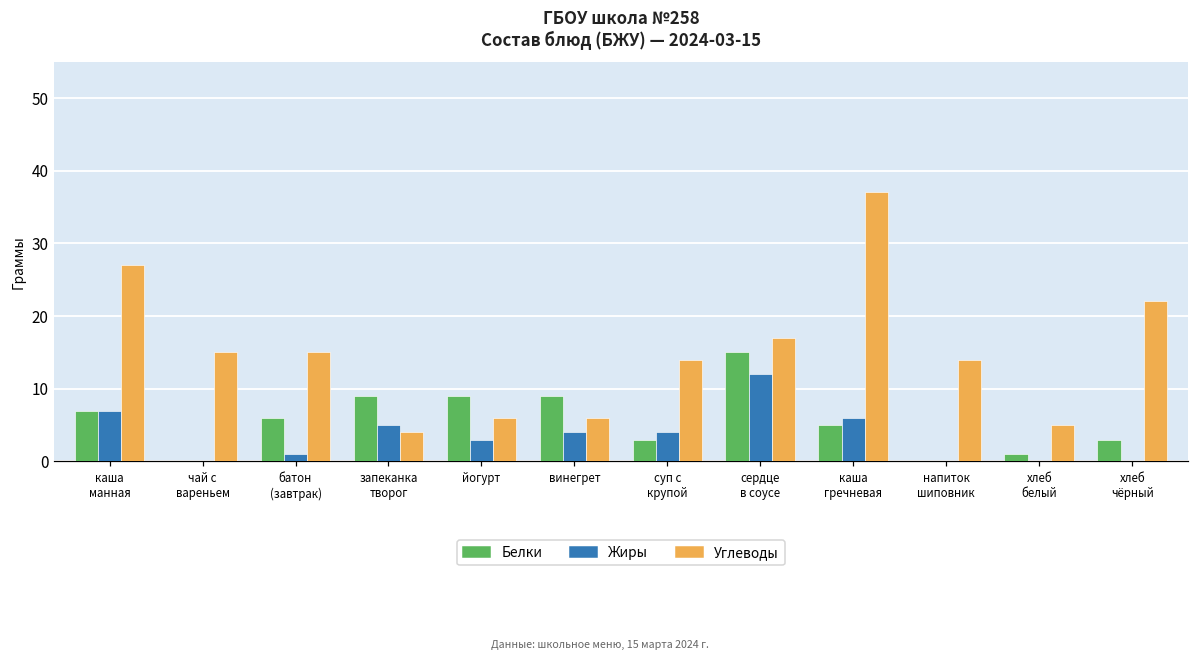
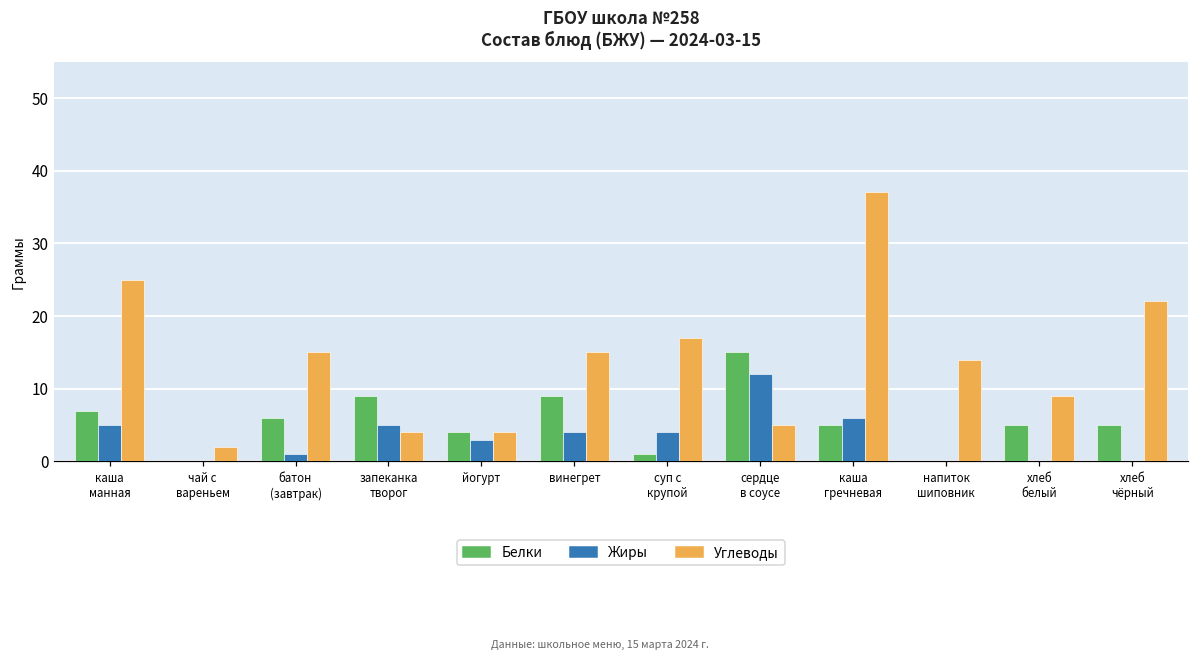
Жиры, каша манная: 7 -> 5
Углеводы, каша манная: 27 -> 25
Углеводы, чай с вареньем: 15 -> 2
Белки, йогурт: 9 -> 4
Углеводы, йогурт: 6 -> 4
Углеводы, винегрет: 6 -> 15
Белки, суп с крупой: 3 -> 1
Углеводы, суп с крупой: 14 -> 17
Углеводы, сердце в соусе: 17 -> 5
Белки, хлеб белый: 1 -> 5
Углеводы, хлеб белый: 5 -> 9
Белки, хлеб чёрный: 3 -> 5
